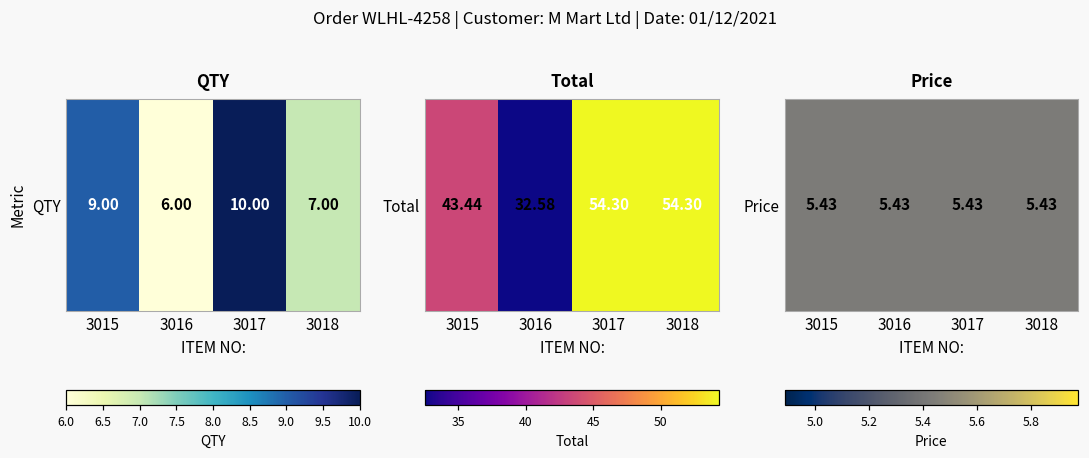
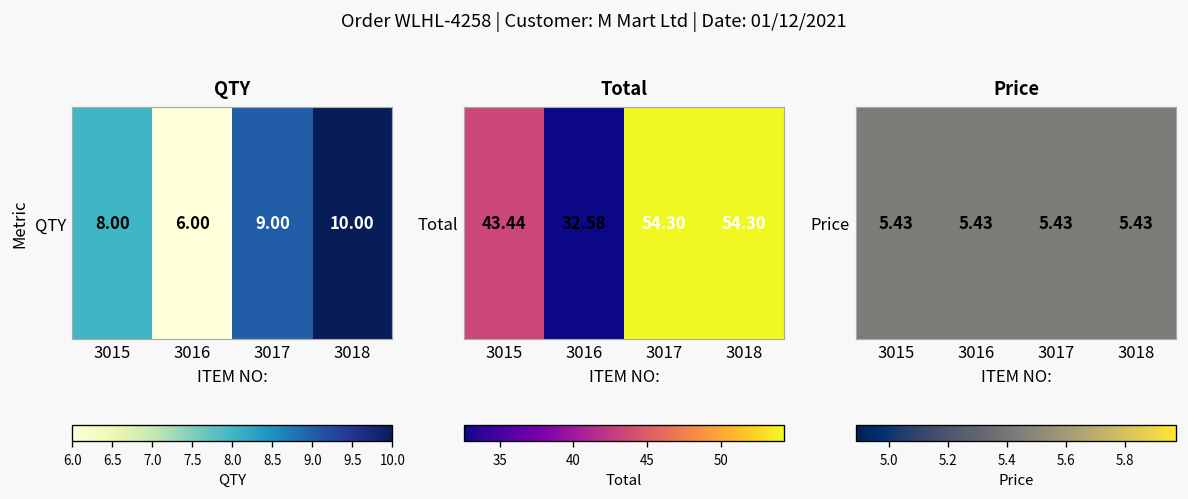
QTY, QTY, 3015: 9.00 -> 8.00
QTY, QTY, 3017: 10.00 -> 9.00
QTY, QTY, 3018: 7.00 -> 10.00
